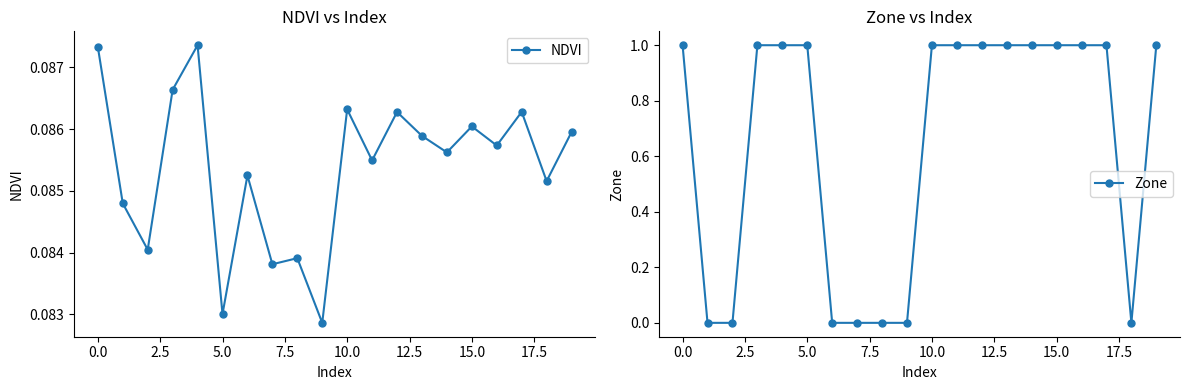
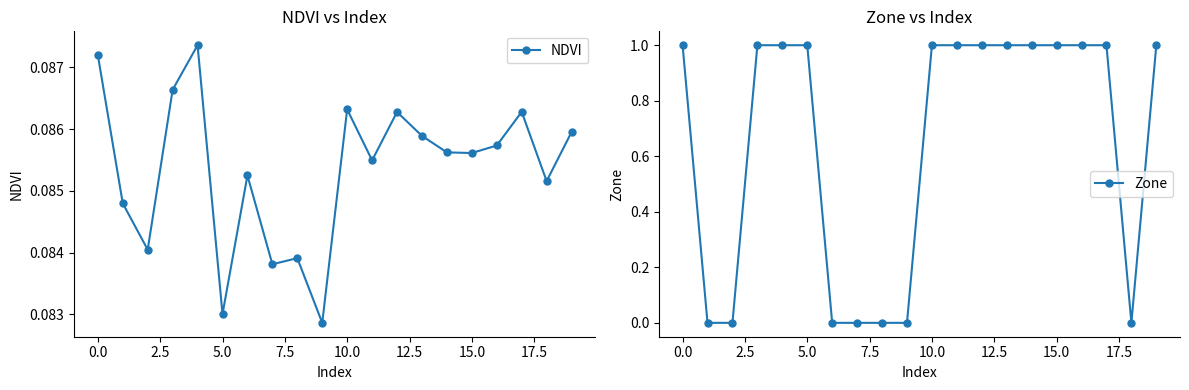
NDVI vs Index, 0.0: 0.0873 -> 0.0872
NDVI vs Index, 15.0: 0.0860 -> 0.0856
